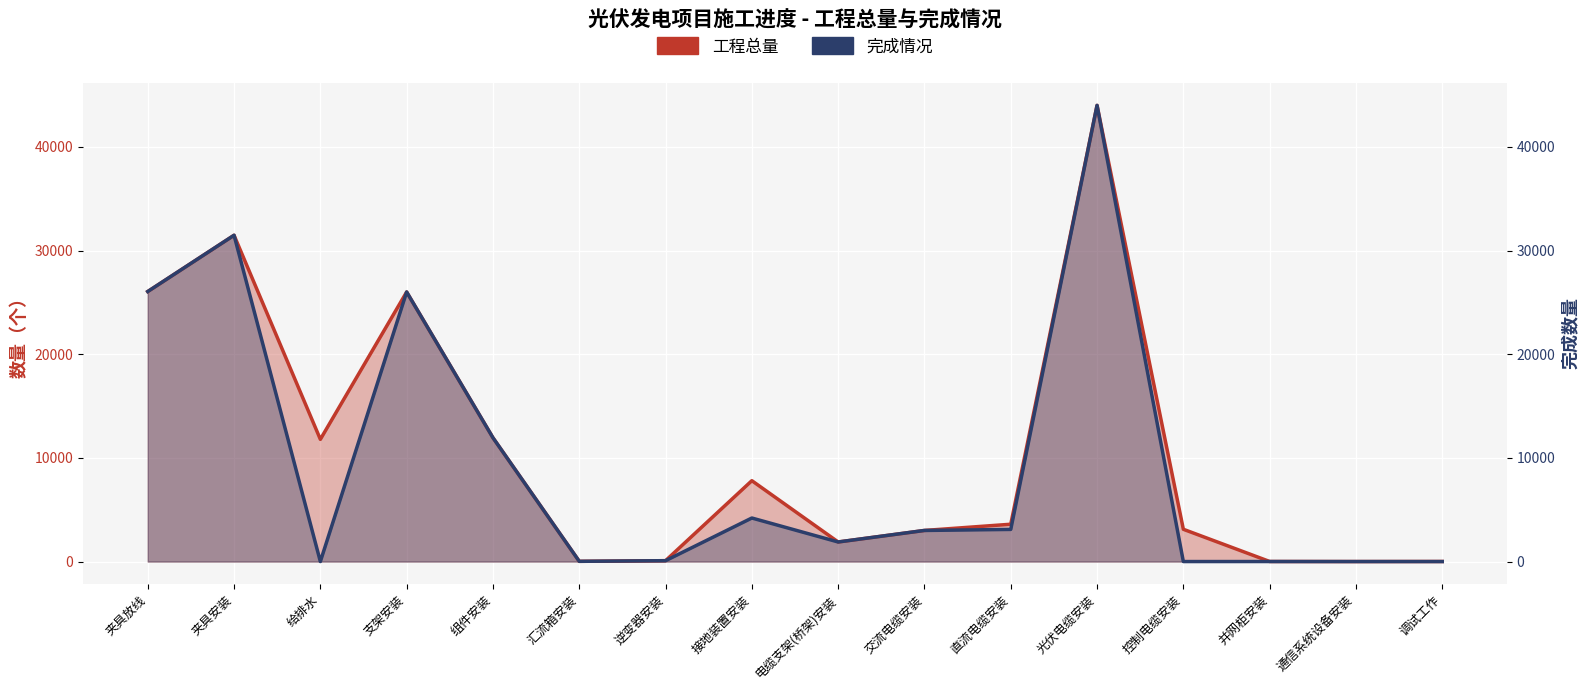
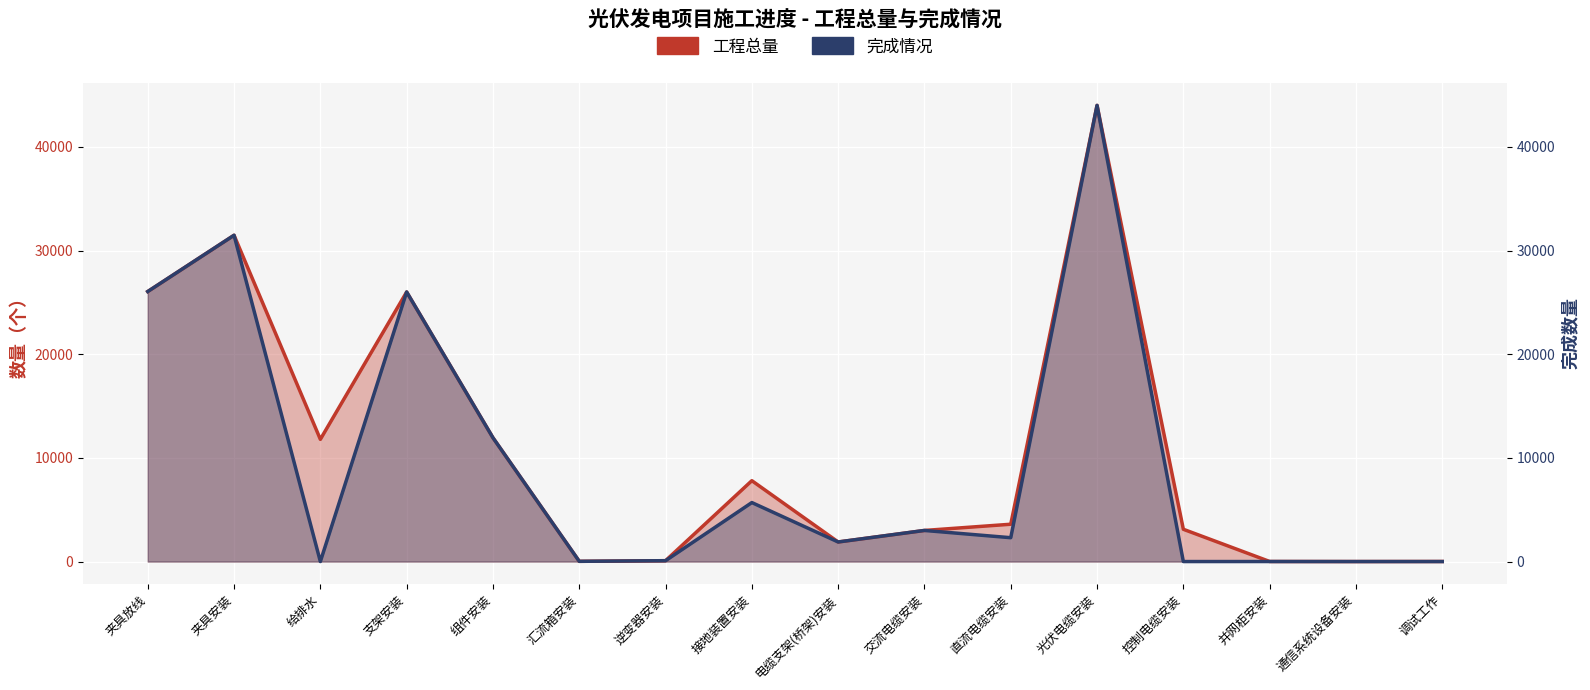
完成情况, 接地装置安装: 4200 -> 5700
完成情况, 直流电缆安装: 3100 -> 2300
